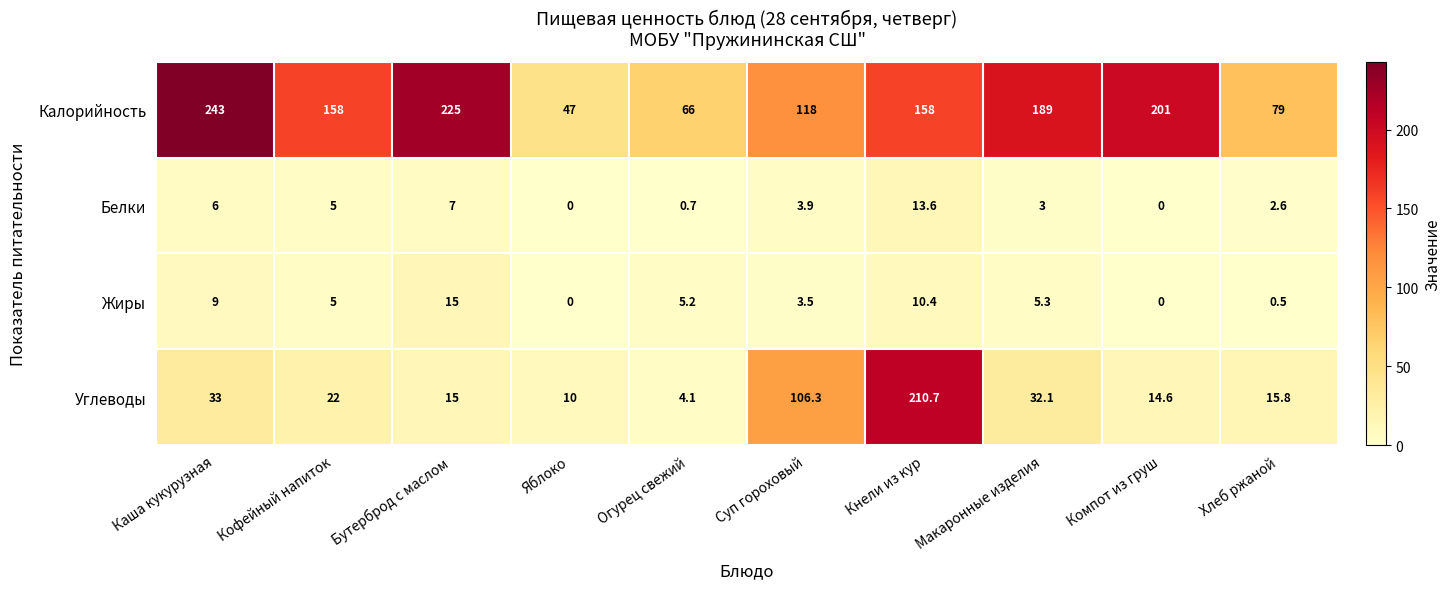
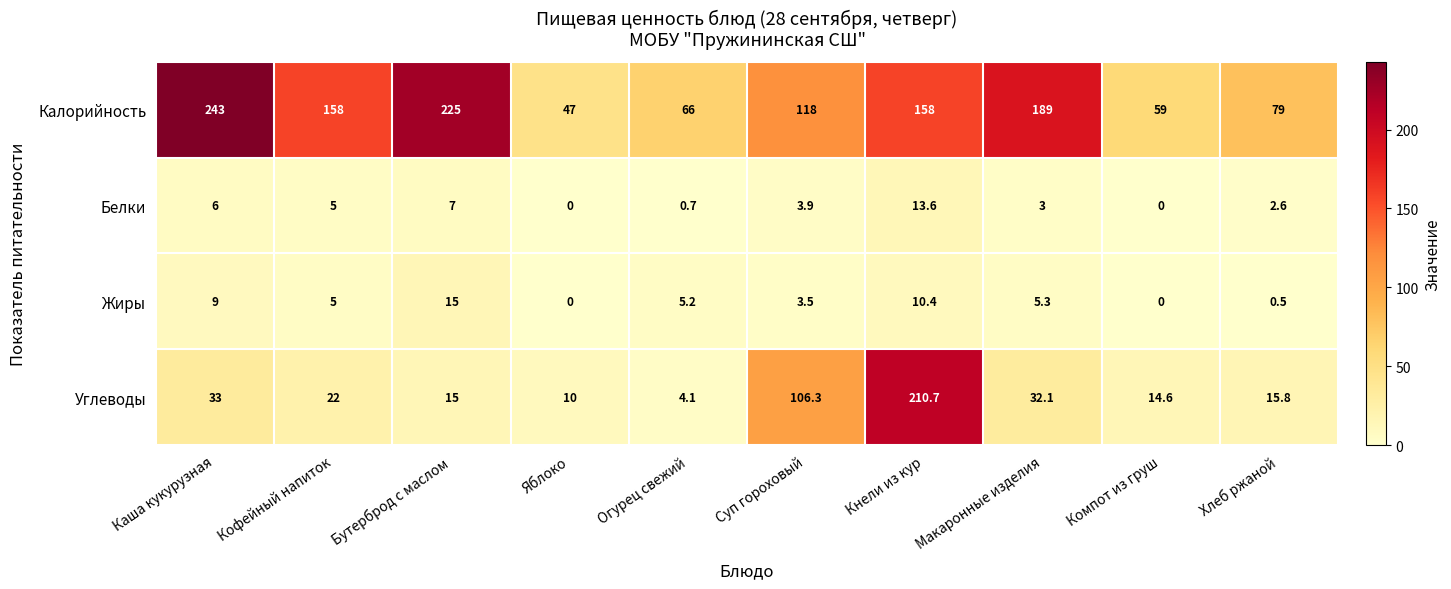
Калорийность, Компот из груш: 201 -> 59
